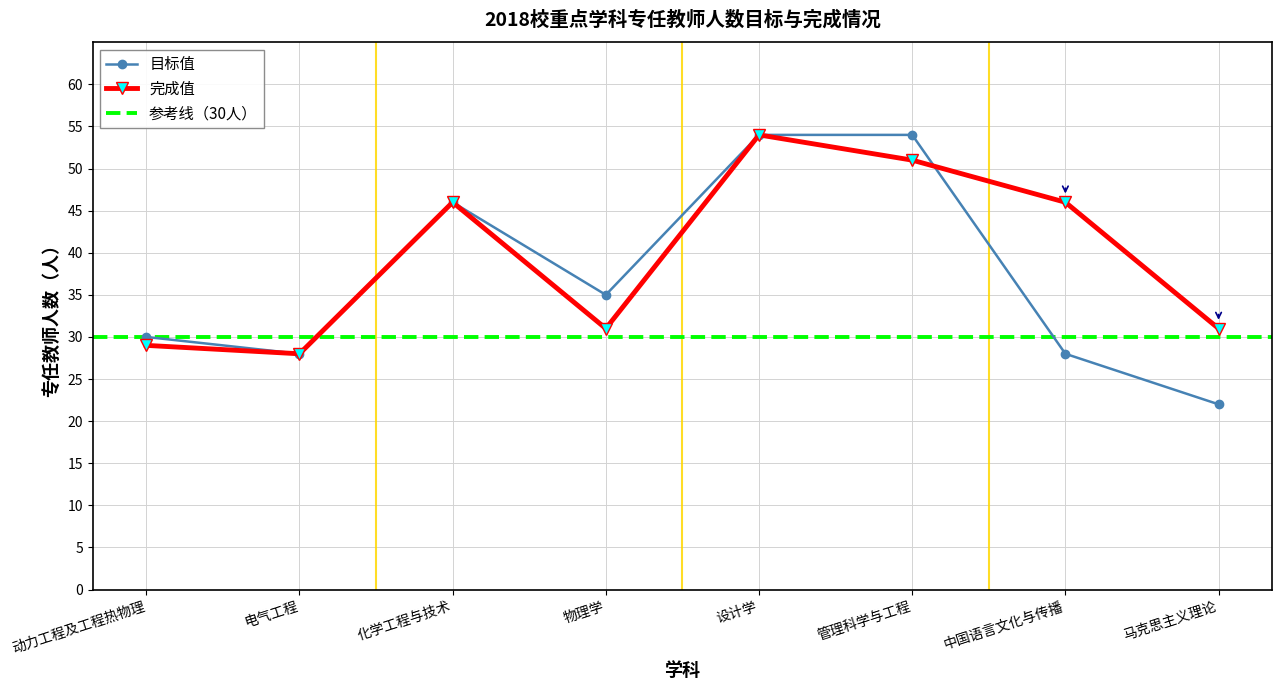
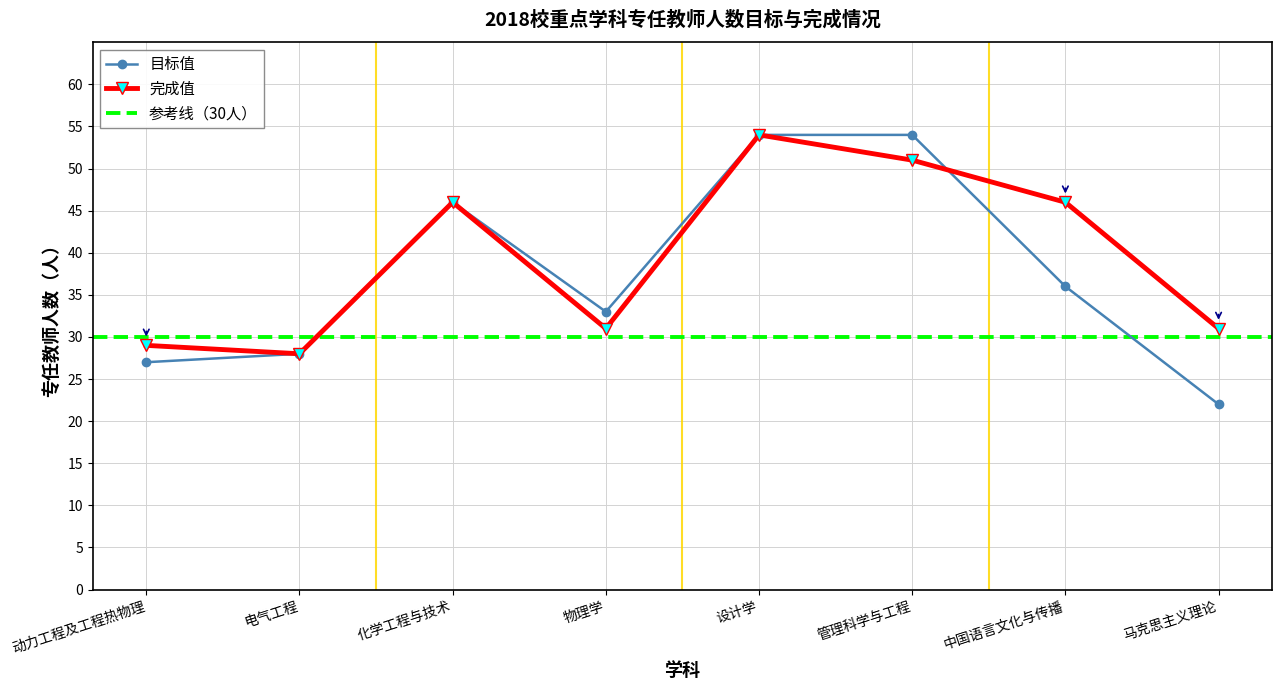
目标值, 动力工程及工程热物理: 30 -> 27
目标值, 物理学: 35 -> 33
目标值, 中国语言文化与传播: 28 -> 36
